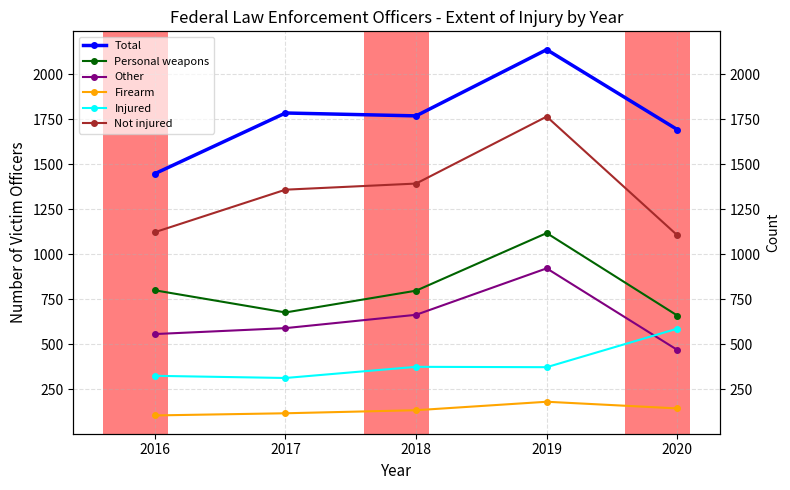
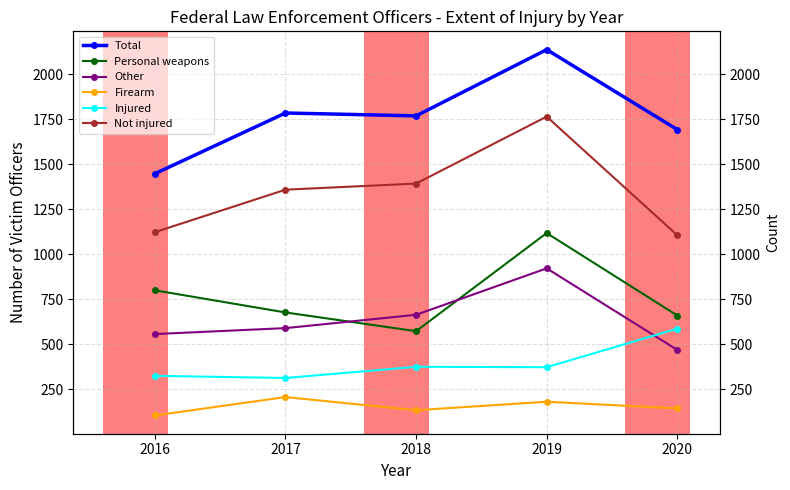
Firearm, 2017: 120 -> 210
Personal weapons, 2018: 800 -> 570
